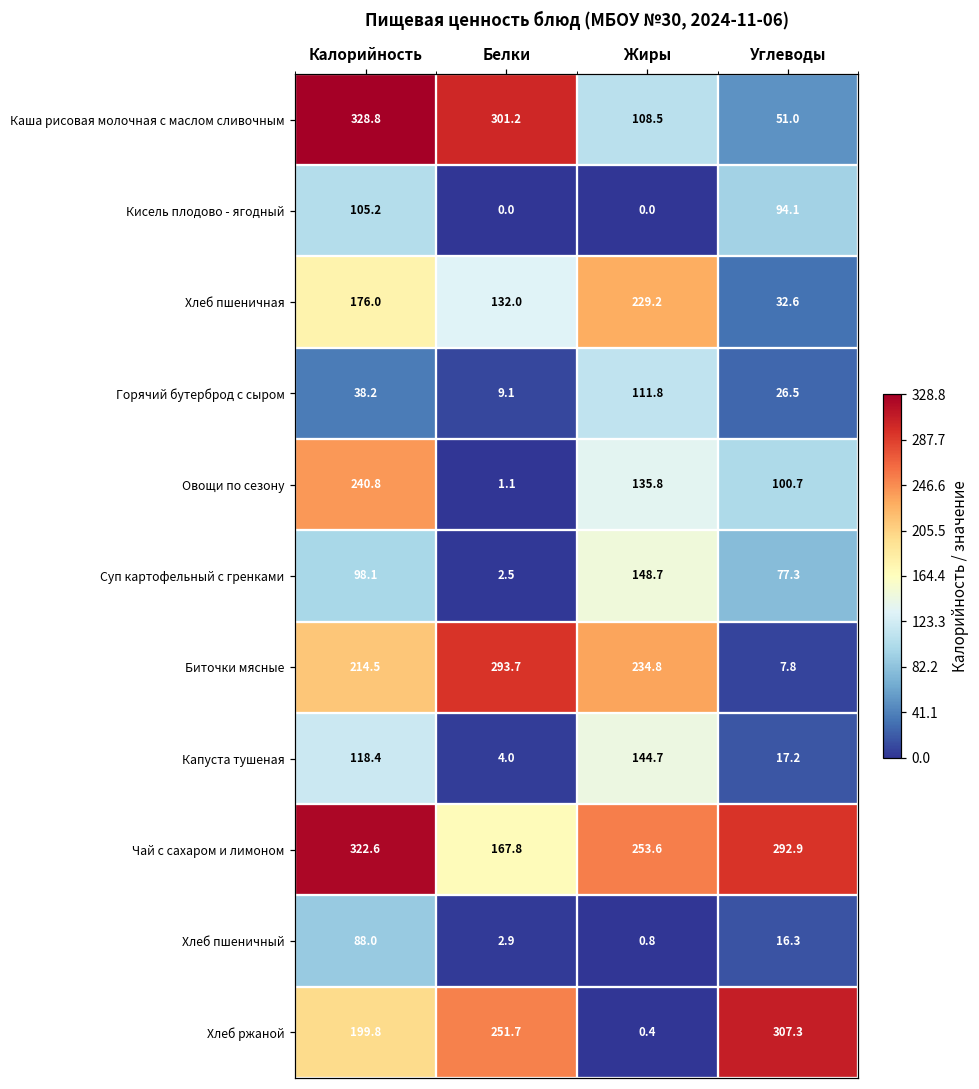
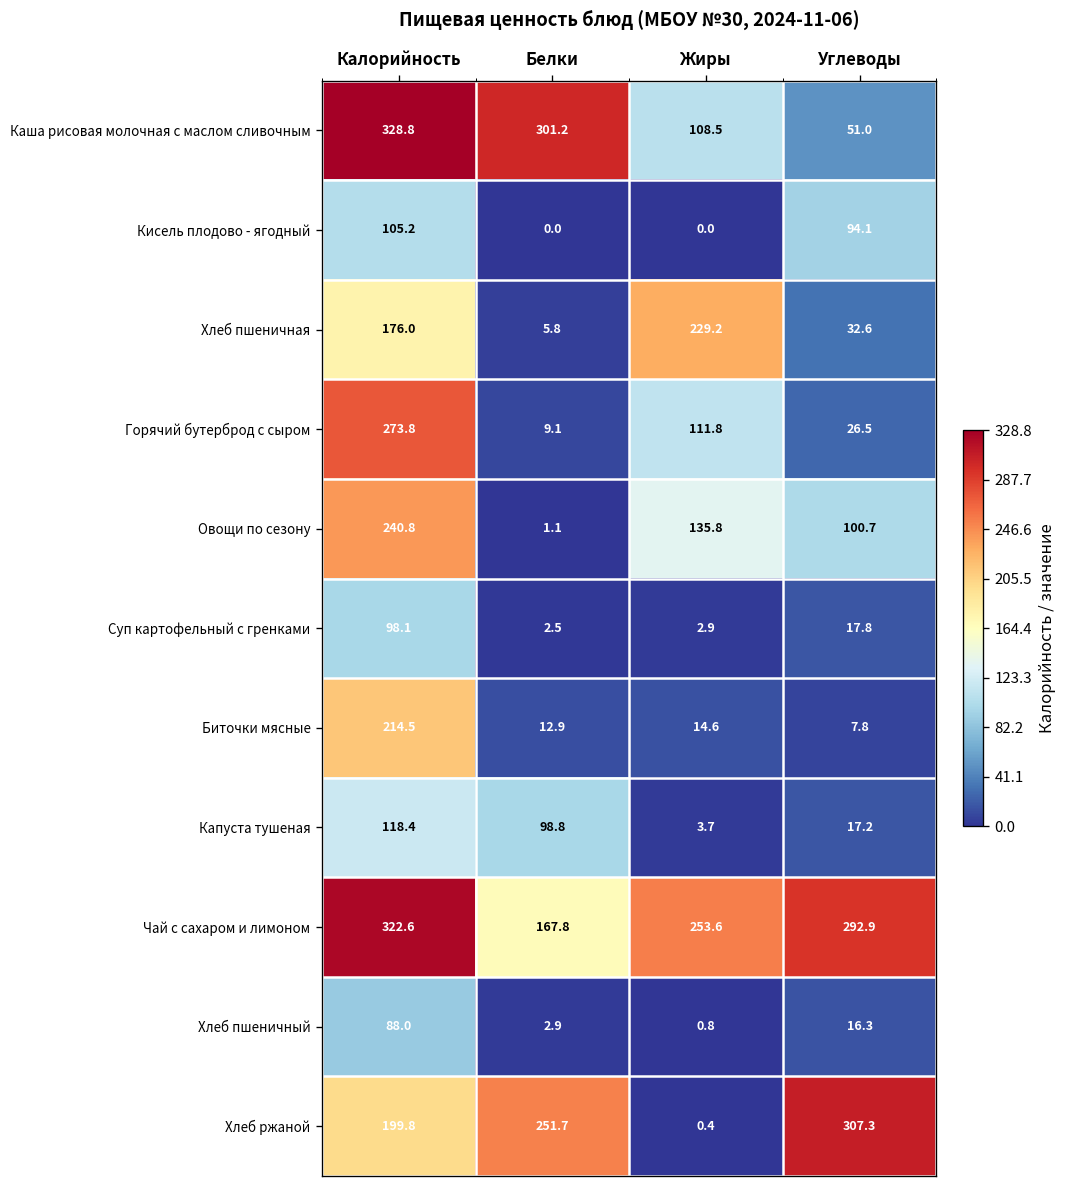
Хлеб пшеничная, Белки: 132.0 -> 5.8
Горячий бутерброд с сыром, Калорийность: 38.2 -> 273.8
Суп картофельный с гренками, Жиры: 148.7 -> 2.9
Суп картофельный с гренками, Углеводы: 77.3 -> 17.8
Биточки мясные, Белки: 293.7 -> 12.9
Биточки мясные, Жиры: 234.8 -> 14.6
Капуста тушеная, Белки: 4.0 -> 98.8
Капуста тушеная, Жиры: 144.7 -> 3.7
